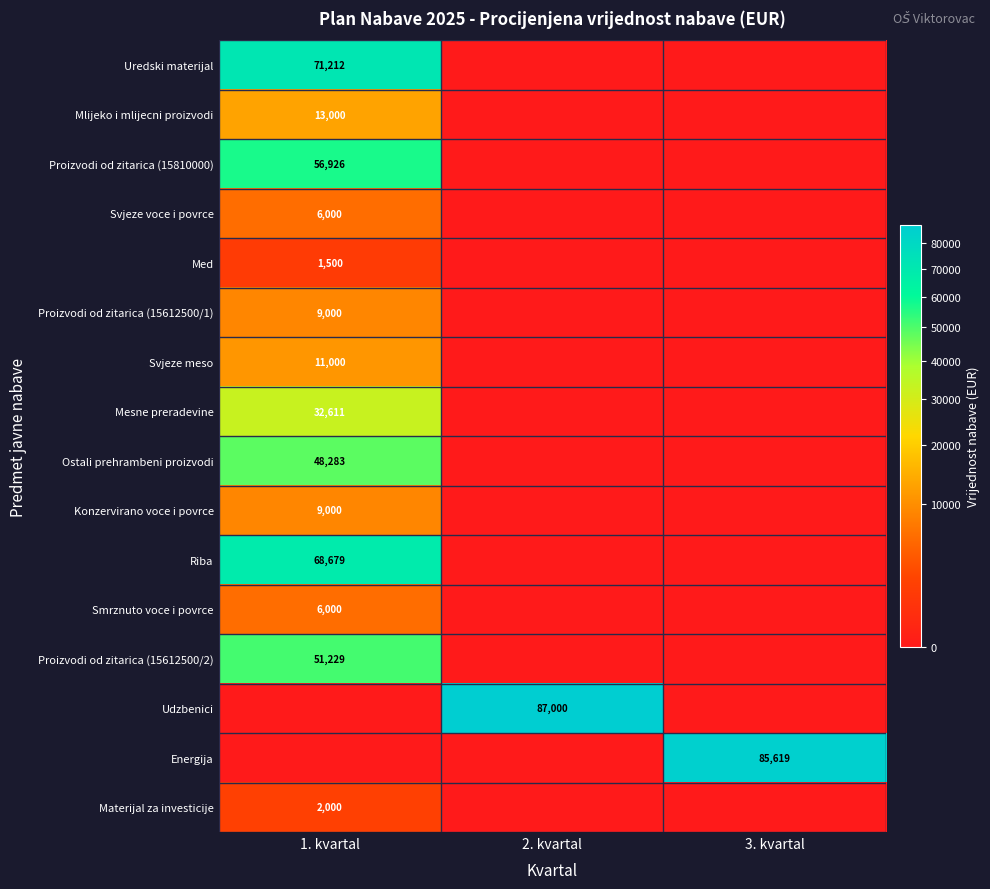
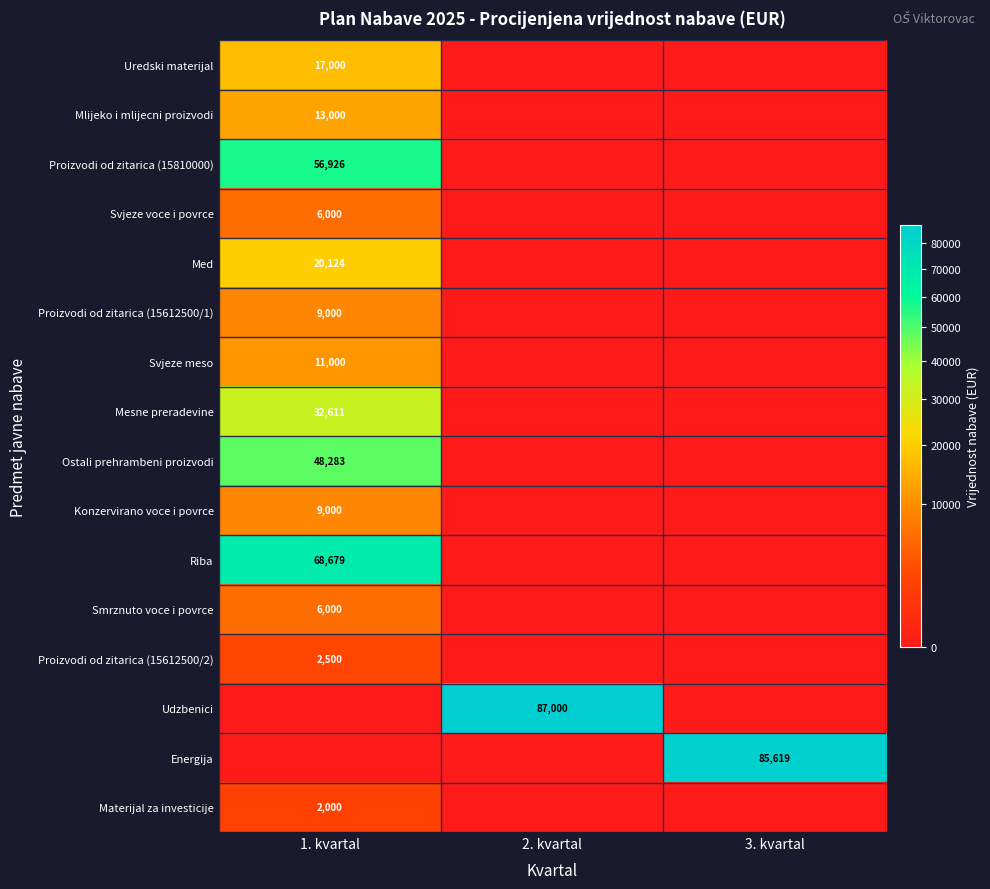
Uredski materijal, 1. kvartal: 71,212 -> 17,000
Med, 1. kvartal: 1,500 -> 20,124
Proizvodi od zitarica (15612500/2), 1. kvartal: 51,229 -> 2,500
